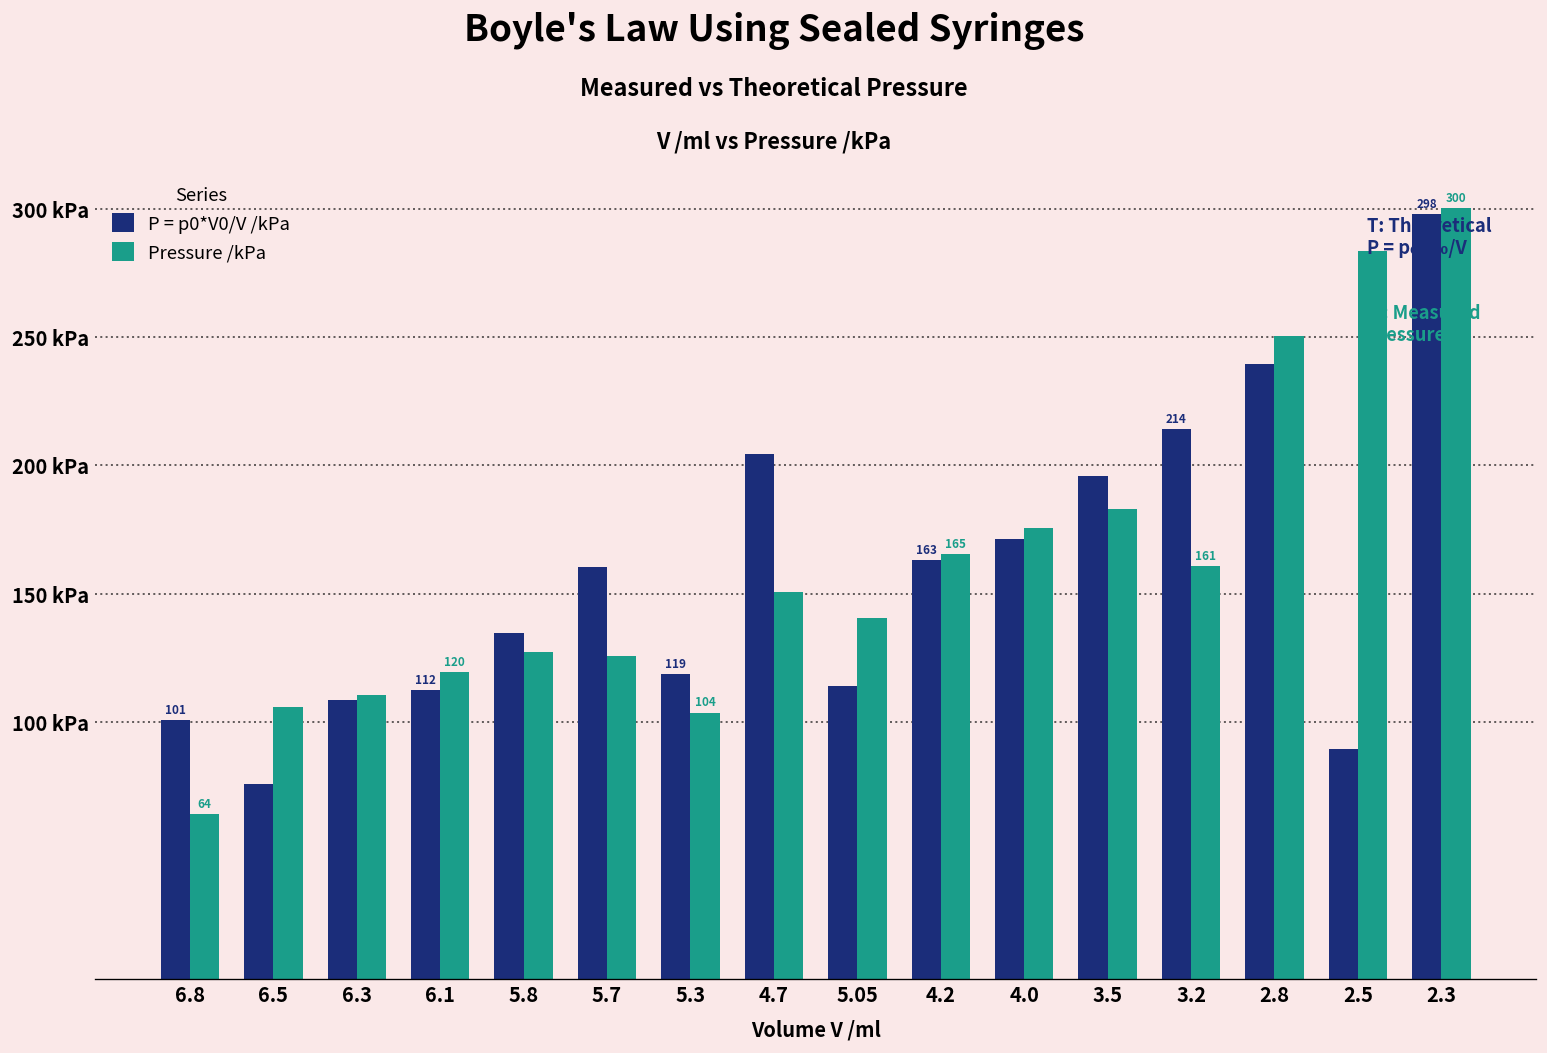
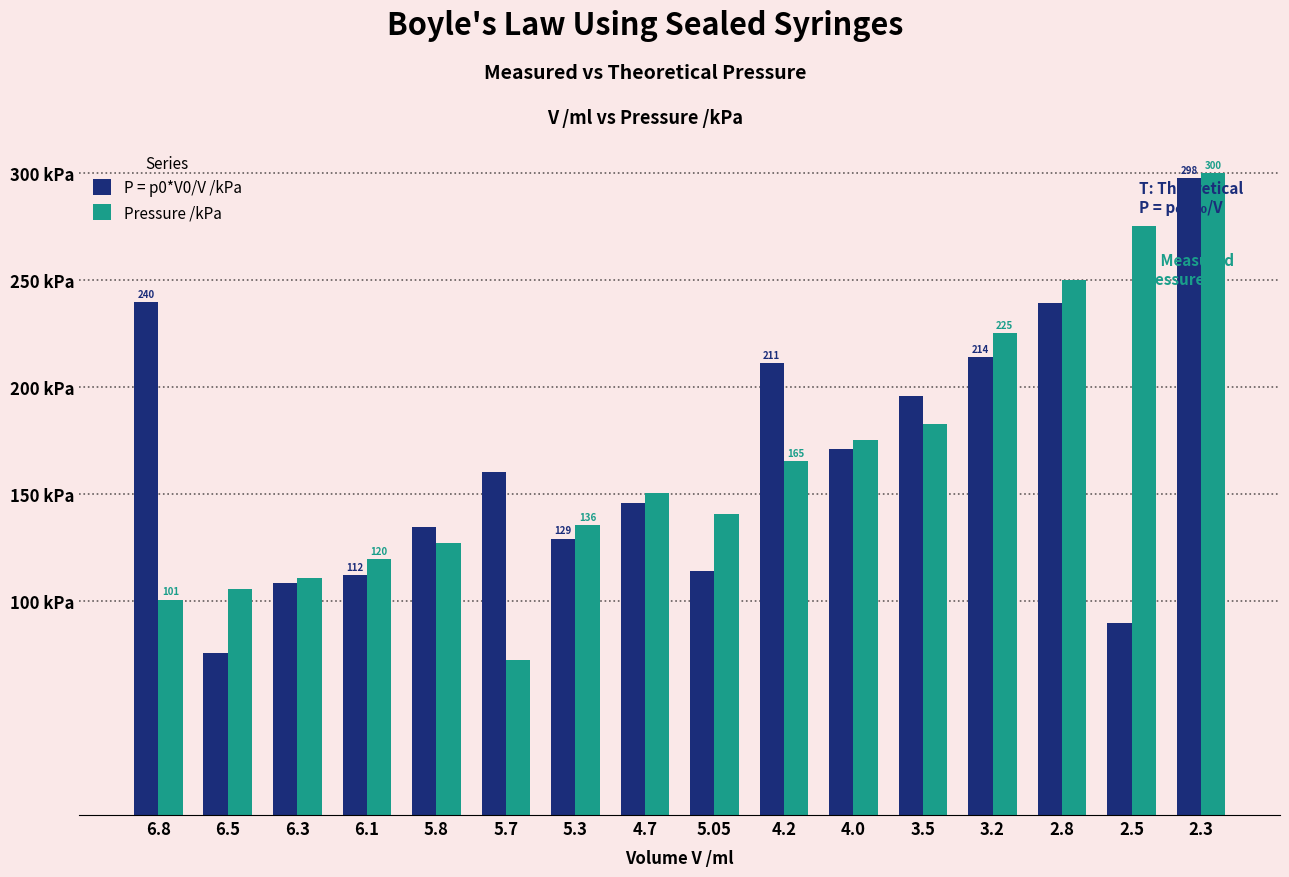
P = p0*V0/V /kPa, 6.8: 101 -> 240
Pressure /kPa, 6.8: 64 -> 101
Pressure /kPa, 5.7: 126 kPa -> 73 kPa
P = p0*V0/V /kPa, 5.3: 119 -> 129
Pressure /kPa, 5.3: 104 -> 136
P = p0*V0/V /kPa, 4.7: 204 kPa -> 146 kPa
P = p0*V0/V /kPa, 4.2: 163 -> 211
Pressure /kPa, 3.2: 161 -> 225
Pressure /kPa, 2.5: 283 kPa -> 275 kPa
